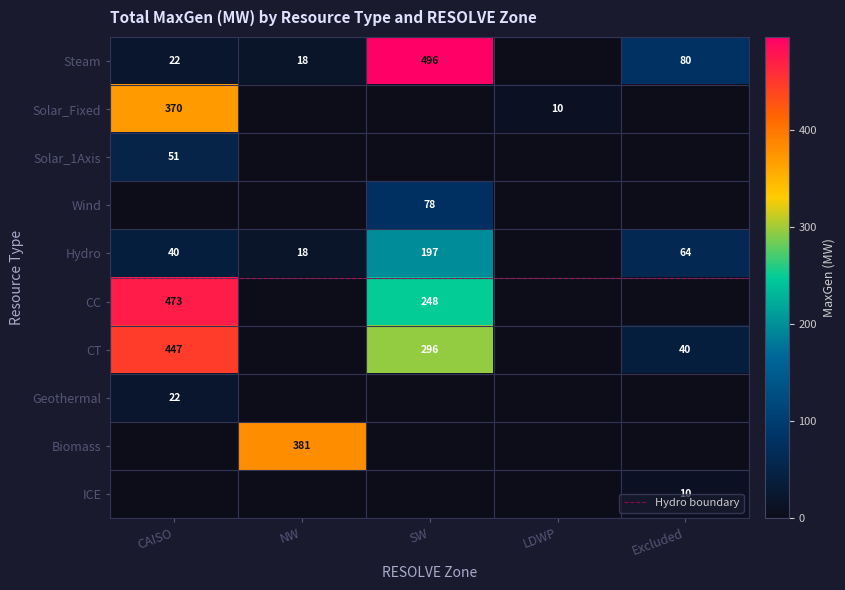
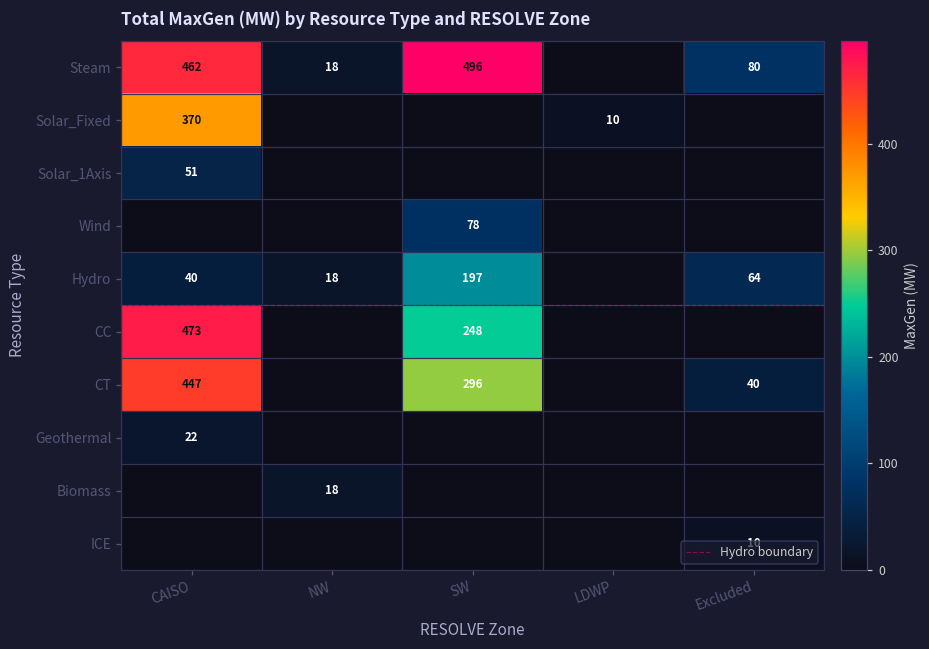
Steam, CAISO: 22 -> 462
Biomass, NW: 381 -> 18
